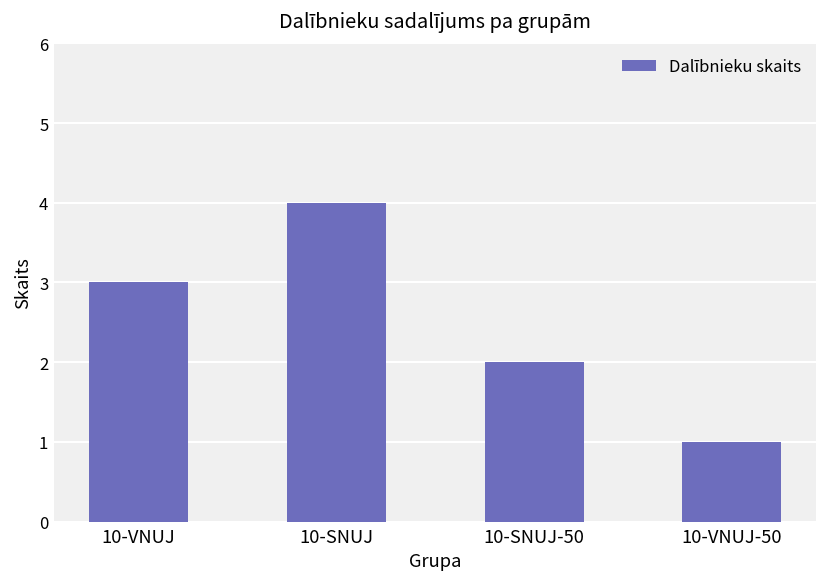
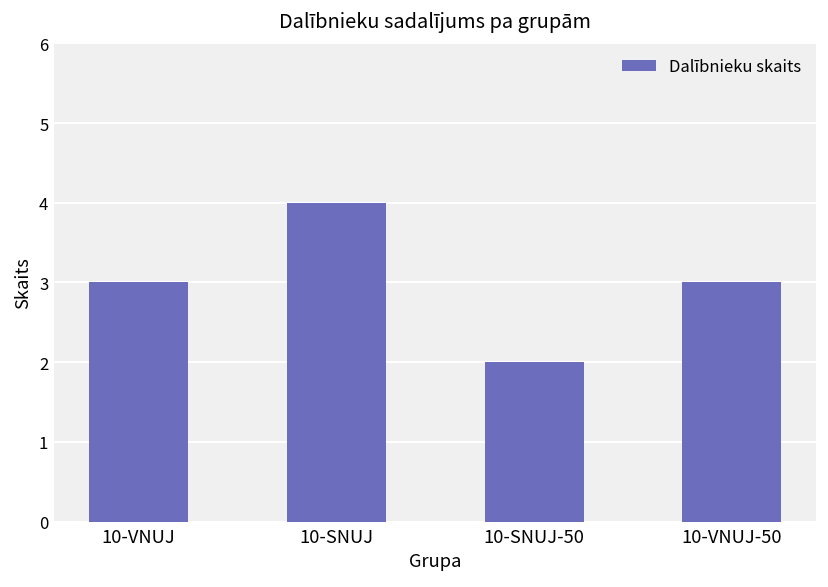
10-VNUJ-50: 1 -> 3
